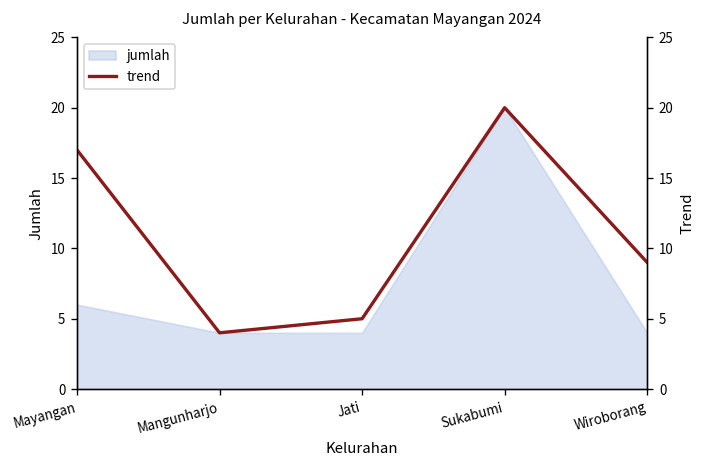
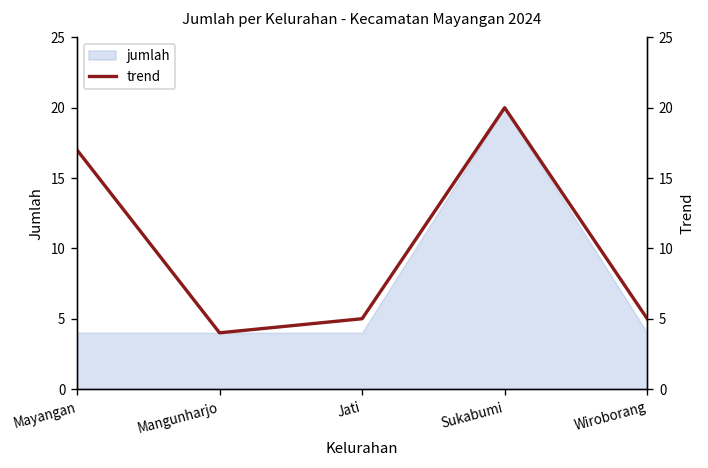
jumlah, Mayangan: 6 -> 4
trend, Wiroborang: 9 -> 5
